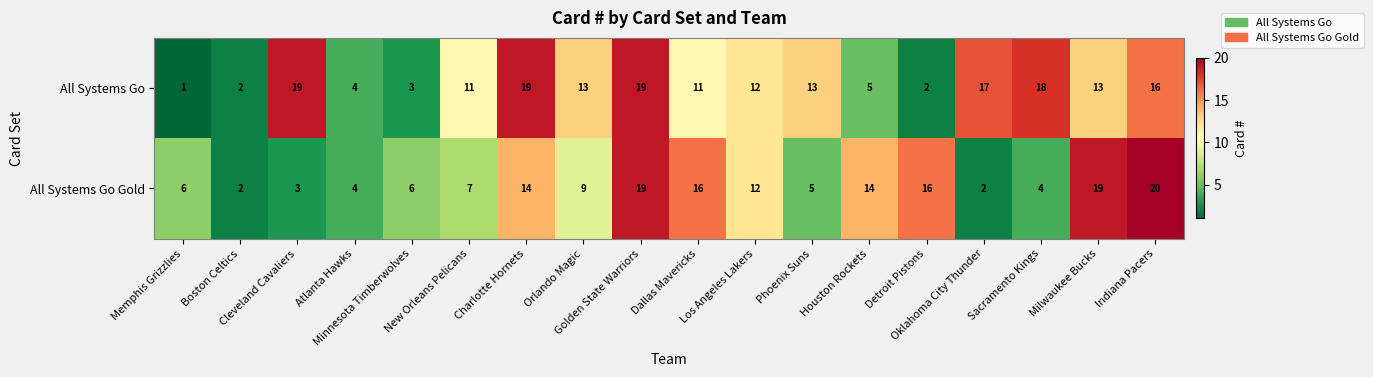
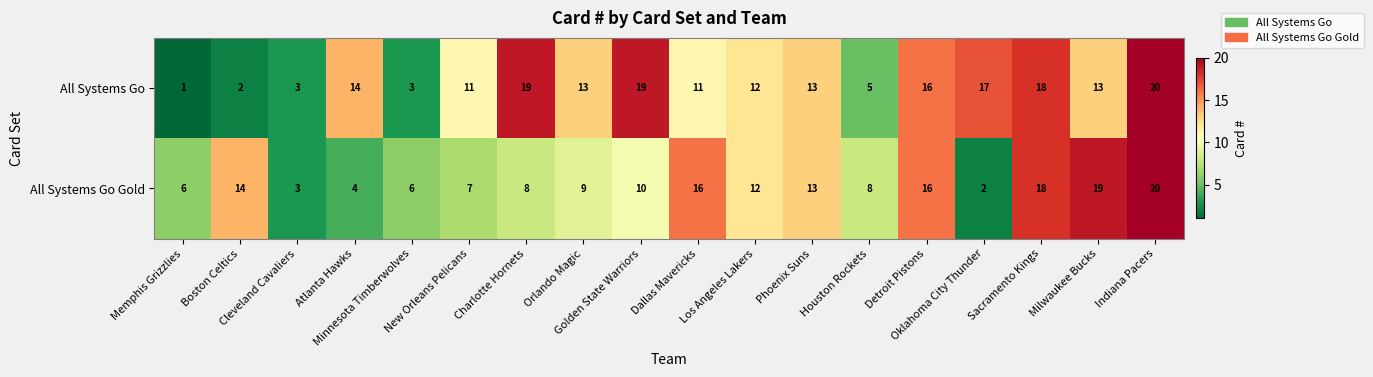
All Systems Go, Cleveland Cavaliers: 19 -> 3
All Systems Go, Atlanta Hawks: 4 -> 14
All Systems Go, Detroit Pistons: 2 -> 16
All Systems Go, Indiana Pacers: 16 -> 20
All Systems Go Gold, Boston Celtics: 2 -> 14
All Systems Go Gold, Charlotte Hornets: 14 -> 8
All Systems Go Gold, Golden State Warriors: 19 -> 10
All Systems Go Gold, Phoenix Suns: 5 -> 13
All Systems Go Gold, Houston Rockets: 14 -> 8
All Systems Go Gold, Sacramento Kings: 4 -> 18
